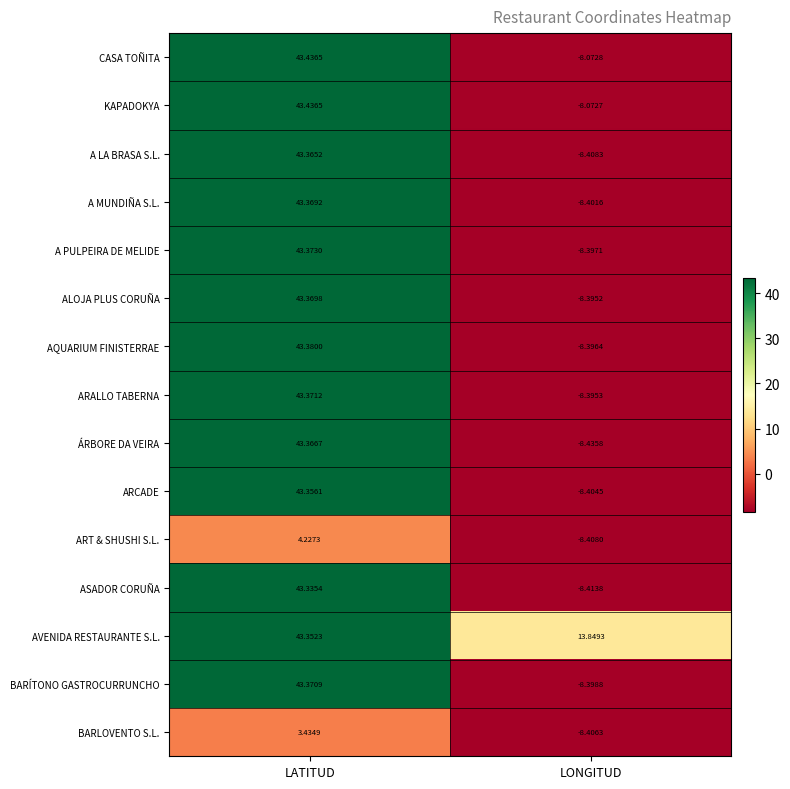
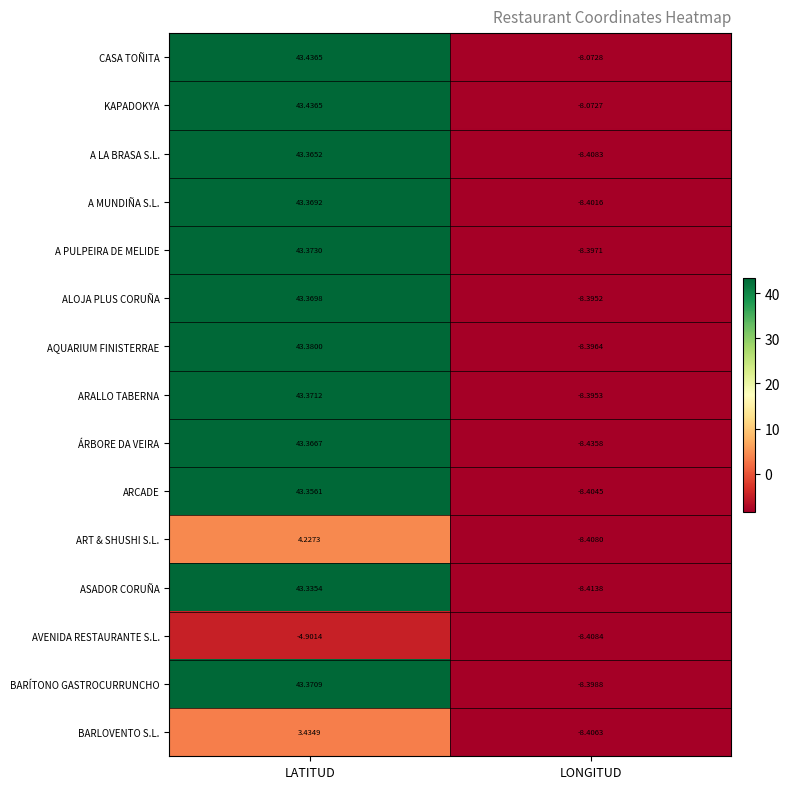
AVENIDA RESTAURANTE S.L., LATITUD: 43.3523 -> -4.9014
AVENIDA RESTAURANTE S.L., LONGITUD: 13.8493 -> -8.4084
